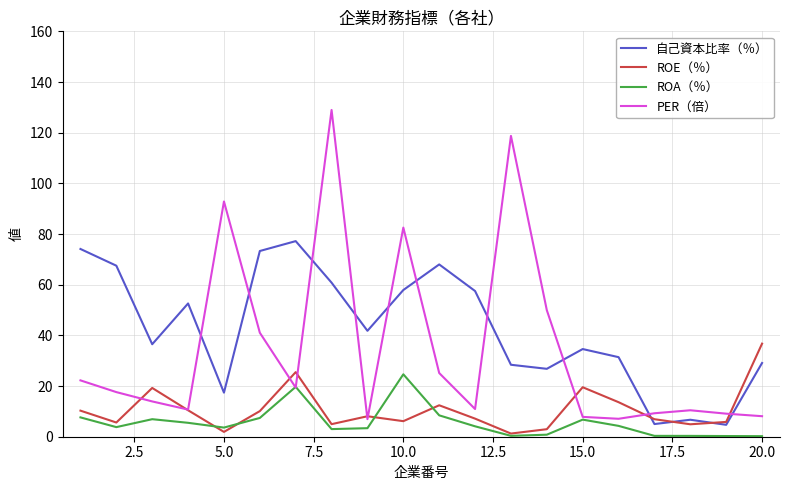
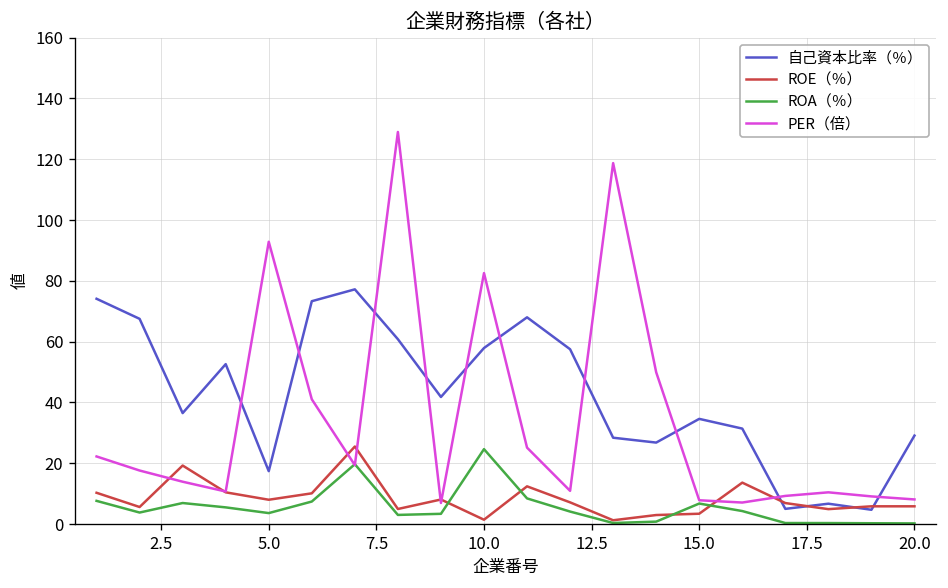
ROE（％）, 5.0: 2 -> 8
ROE（％）, 10.0: 6 -> 1
ROE（％）, 15.0: 20 -> 3
ROE（％）, 20.0: 37 -> 6
